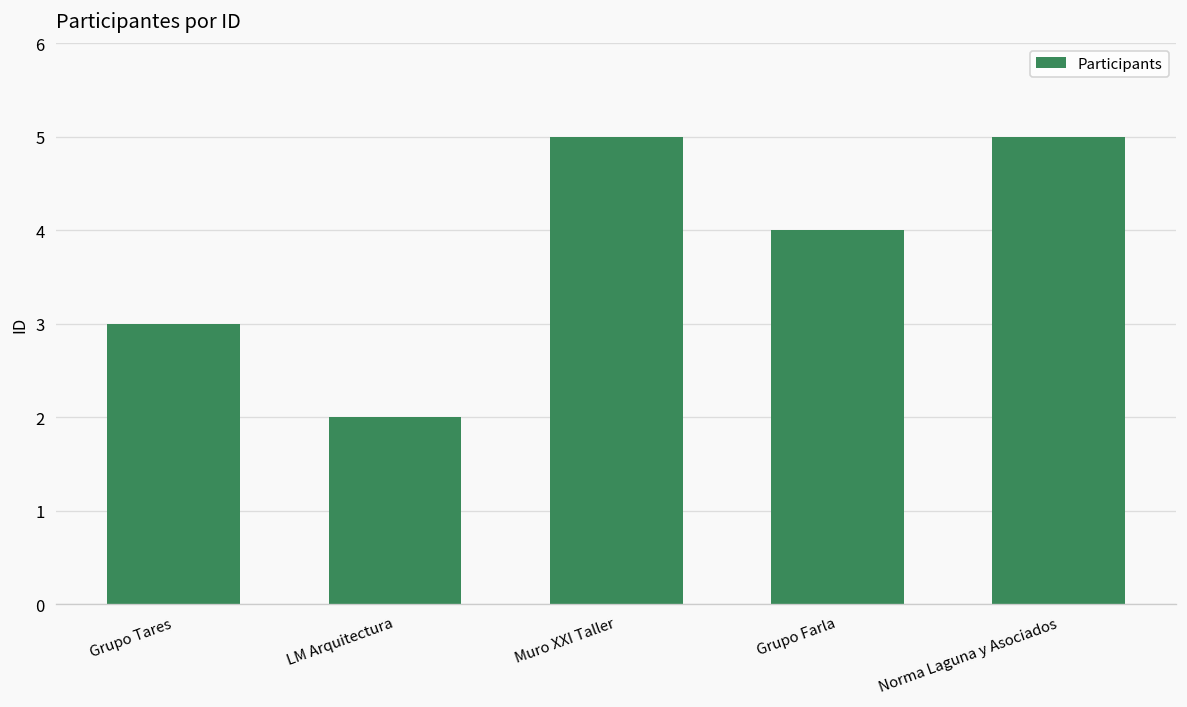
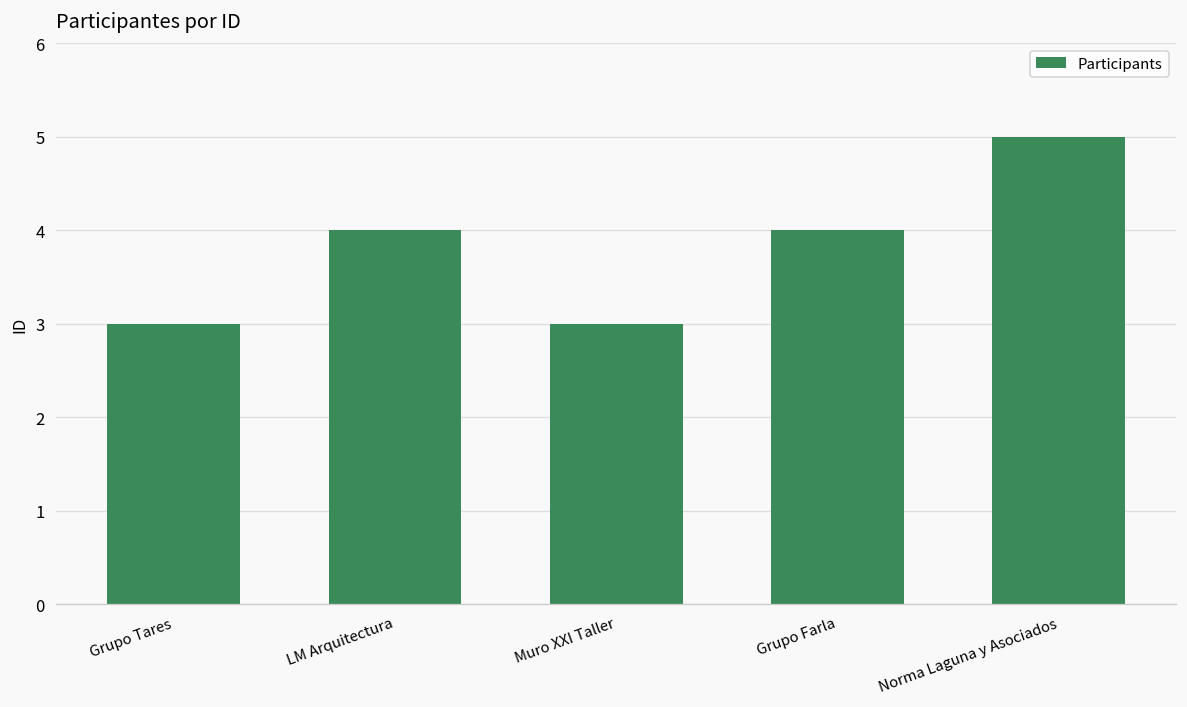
LM Arquitectura: 2 -> 4
Muro XXI Taller: 5 -> 3
